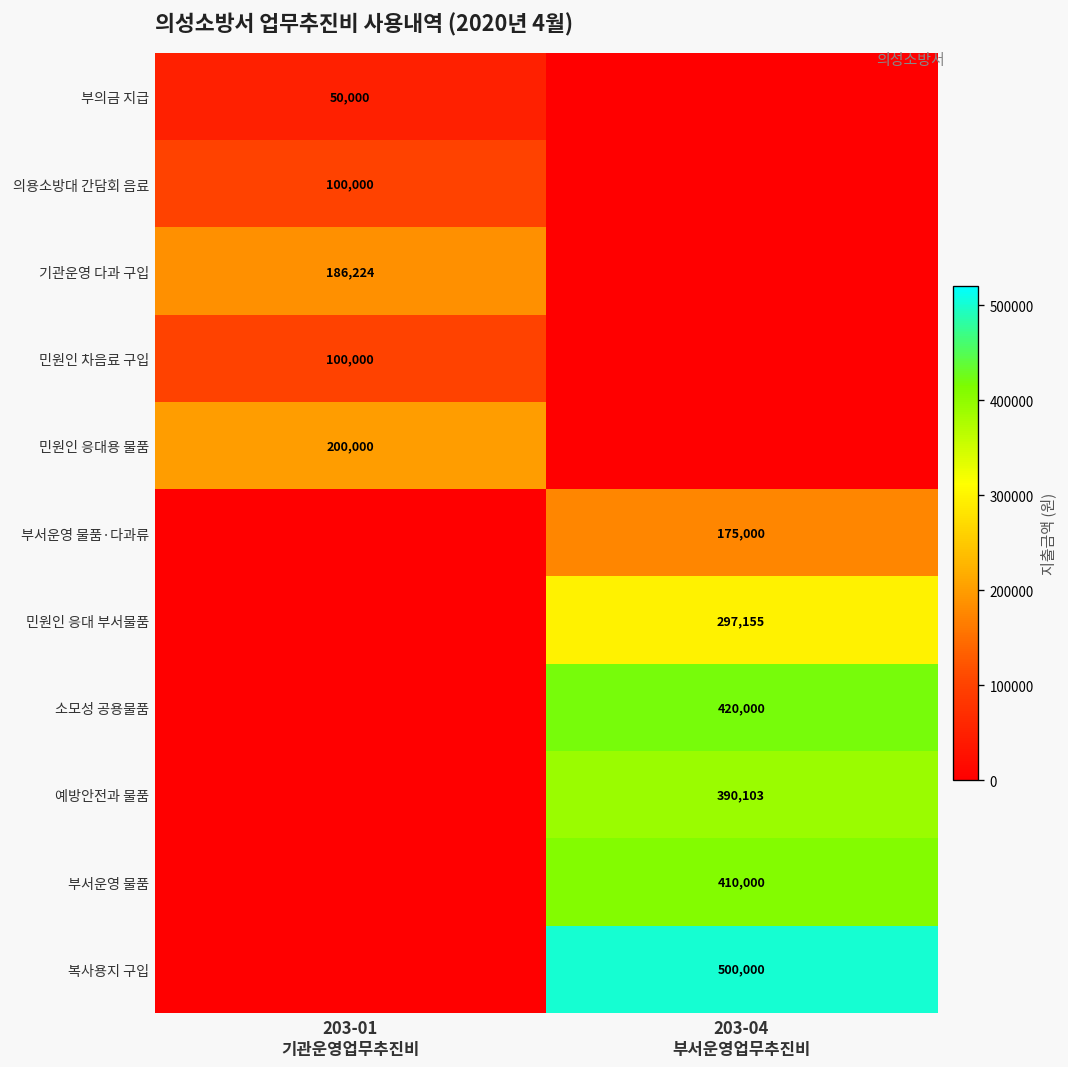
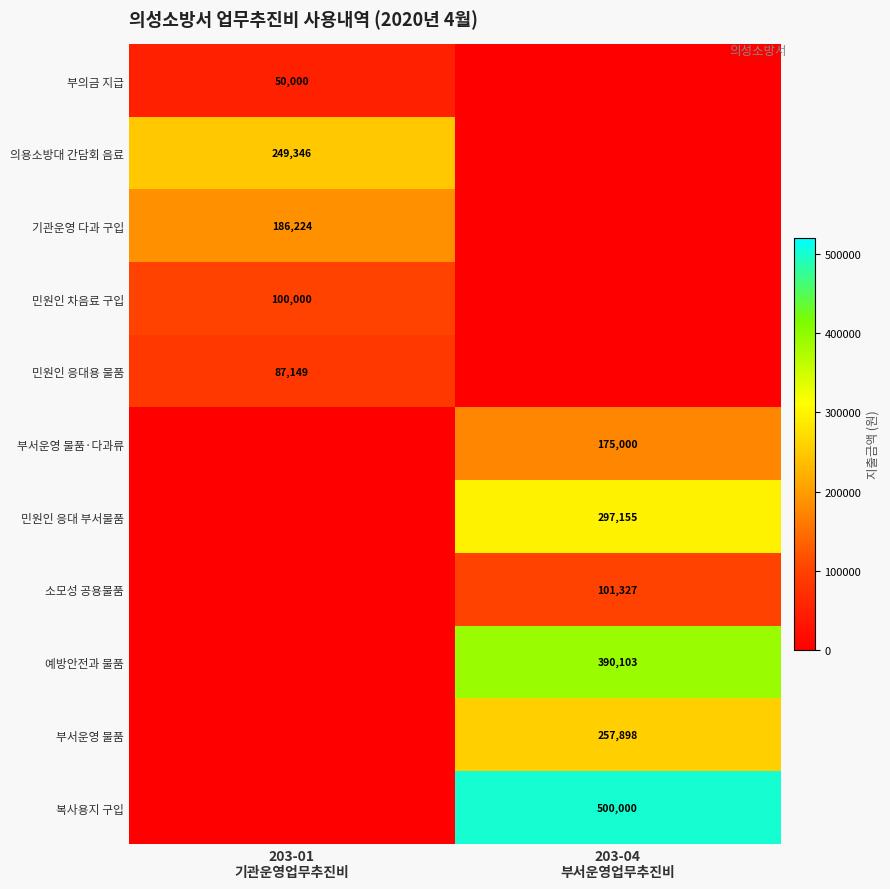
의용소방대 간담회 음료, 203-01 기관운영업무추진비: 100,000 -> 249,346
민원인 응대용 물품, 203-01 기관운영업무추진비: 200,000 -> 87,149
소모성 공용물품, 203-04 부서운영업무추진비: 420,000 -> 101,327
부서운영 물품, 203-04 부서운영업무추진비: 410,000 -> 257,898
